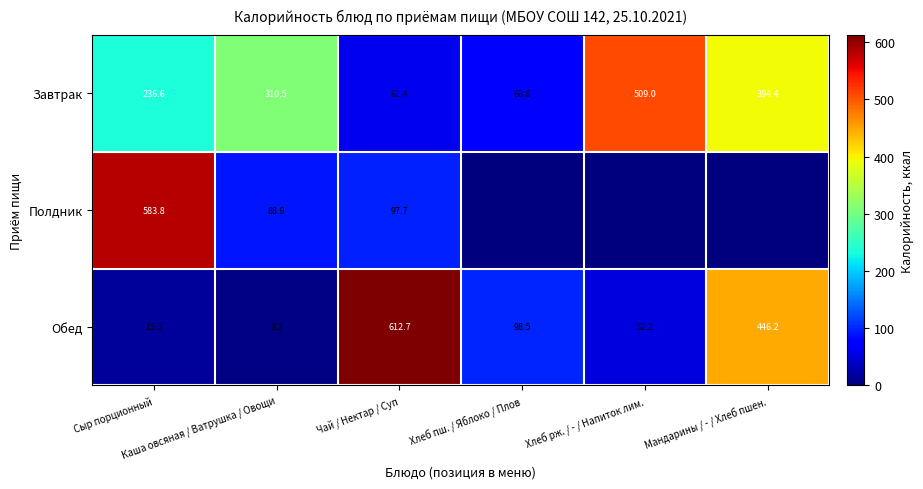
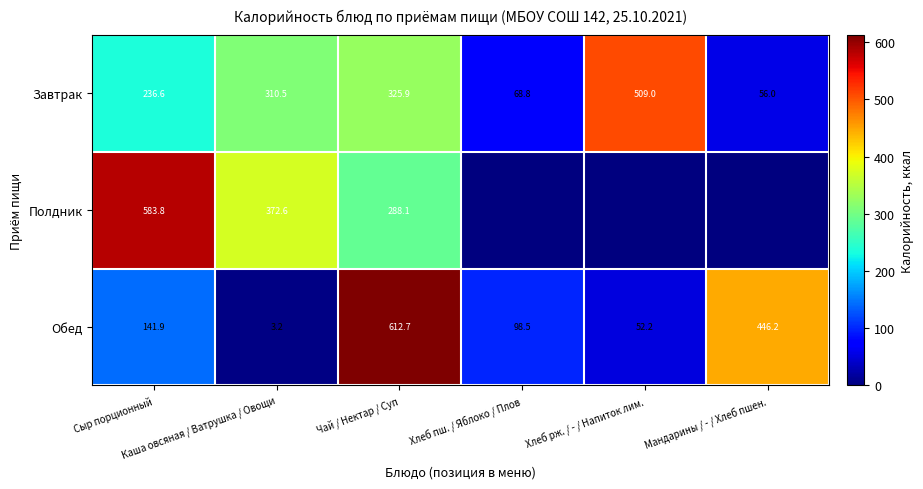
Завтрак, Чай / Нектар / Суп: 61.4 -> 325.9
Завтрак, Мандарины / - / Хлеб пшен.: 394.4 -> 56.0
Полдник, Каша овсяная / Ватрушка / Овощи: 88.9 -> 372.6
Полдник, Чай / Нектар / Суп: 97.7 -> 288.1
Обед, Сыр порционный: 15.2 -> 141.9
